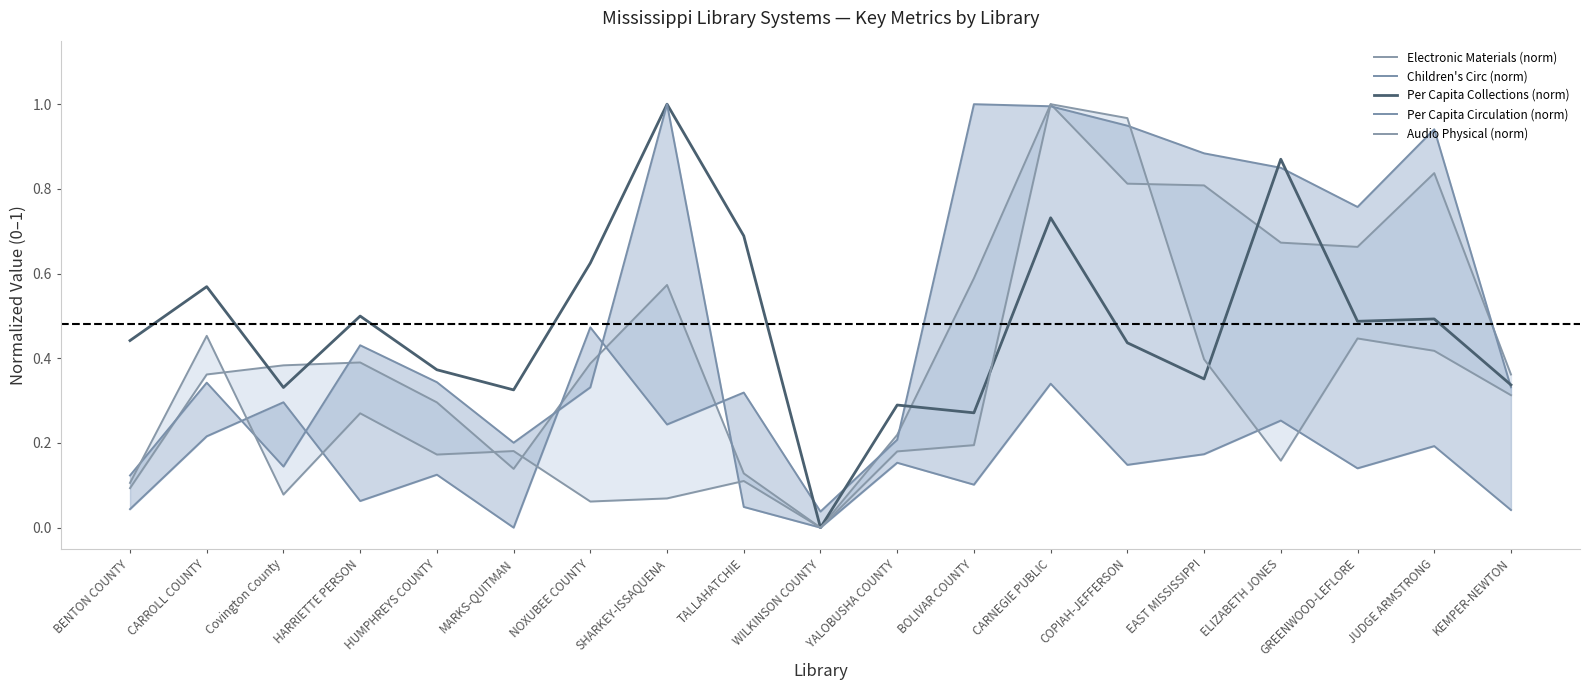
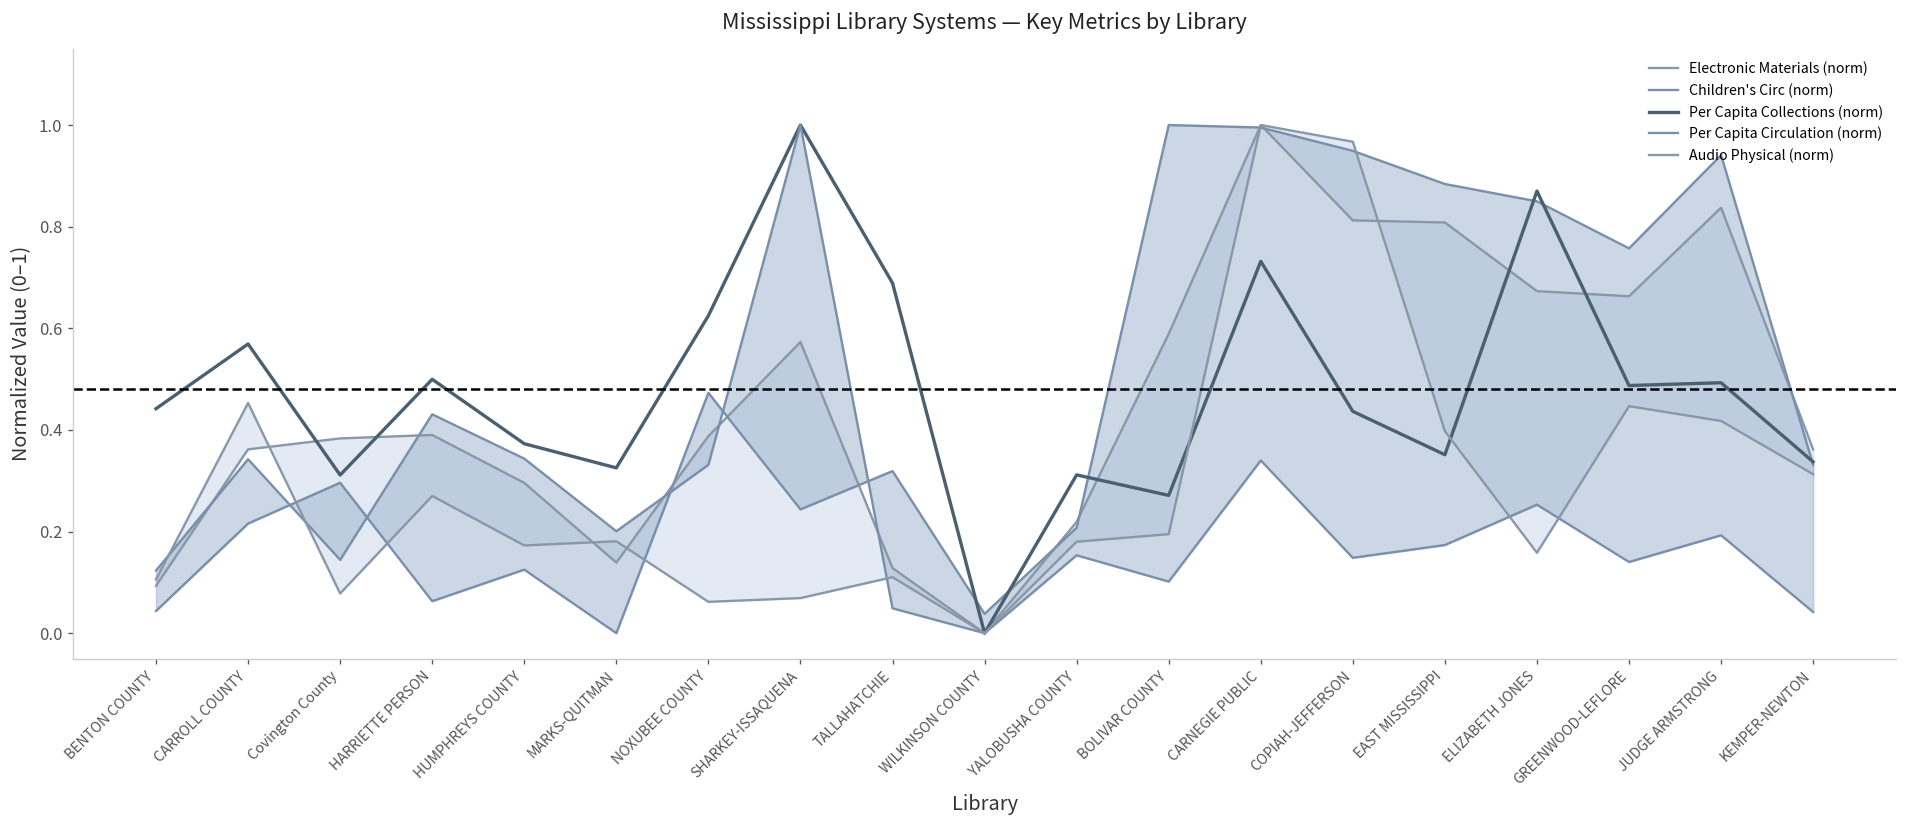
Per Capita Collections (norm), Covington County: 0.33 -> 0.31
Per Capita Collections (norm), YALOBUSHA COUNTY: 0.29 -> 0.31
